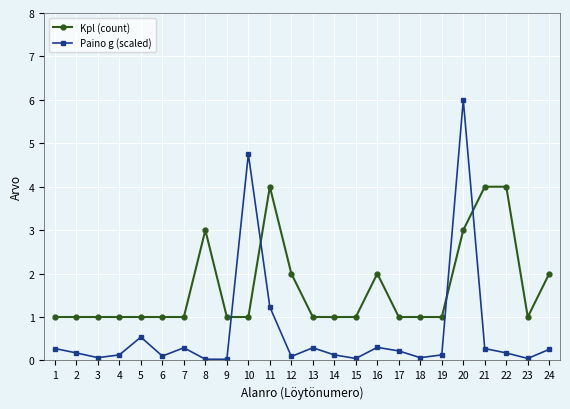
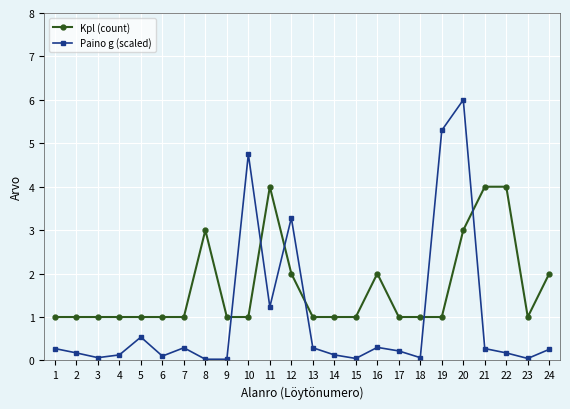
Paino g (scaled), 12: 0.1 -> 3.3
Paino g (scaled), 19: 0.1 -> 5.3
